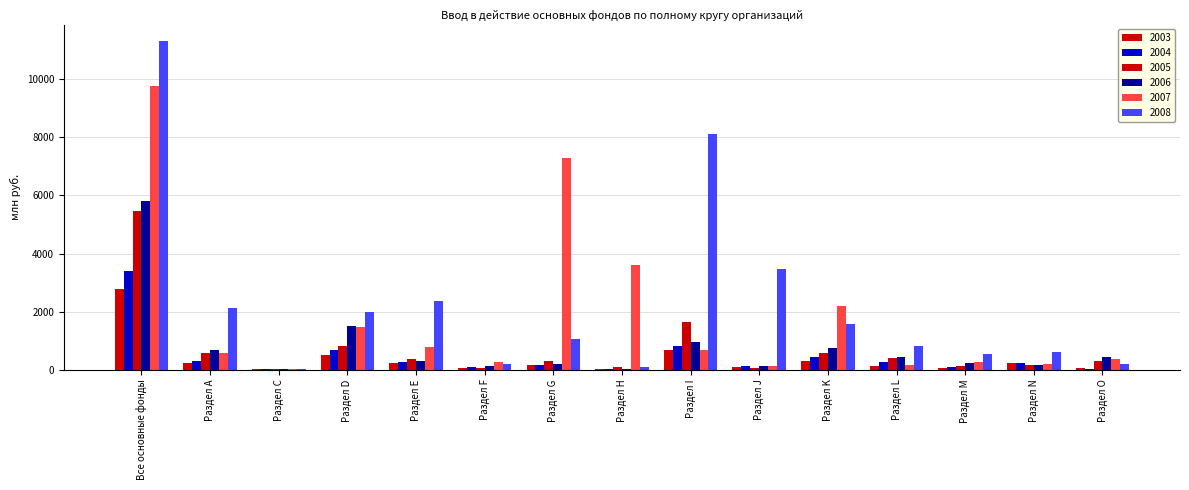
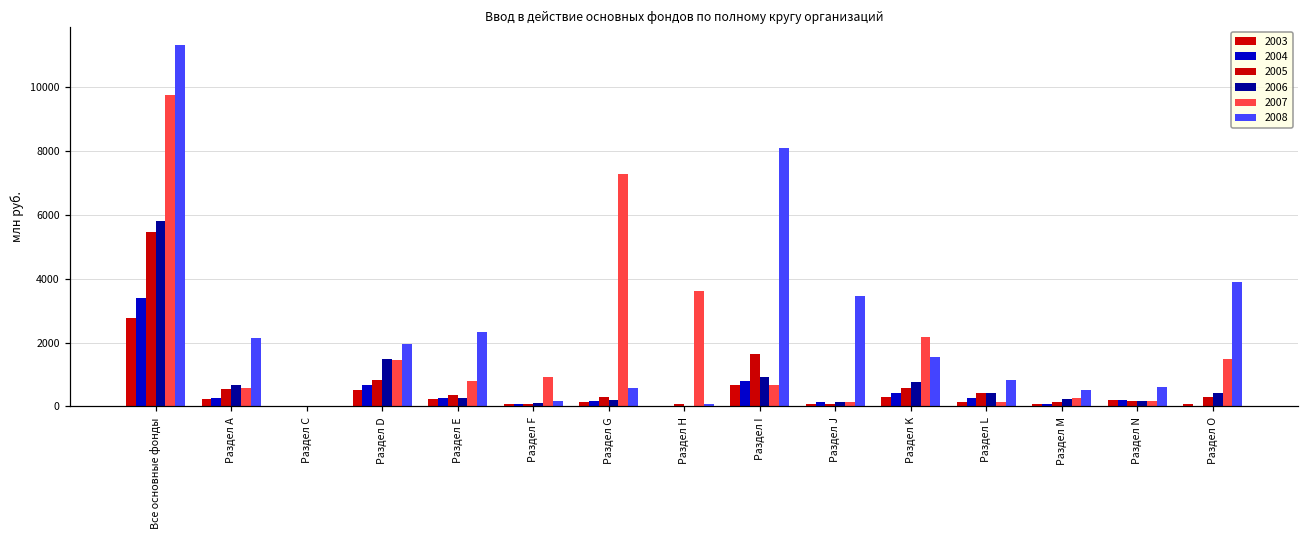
2007, Раздел F: 300 -> 900
2008, Раздел G: 1100 -> 600
2007, Раздел O: 400 -> 1500
2008, Раздел O: 200 -> 3900
